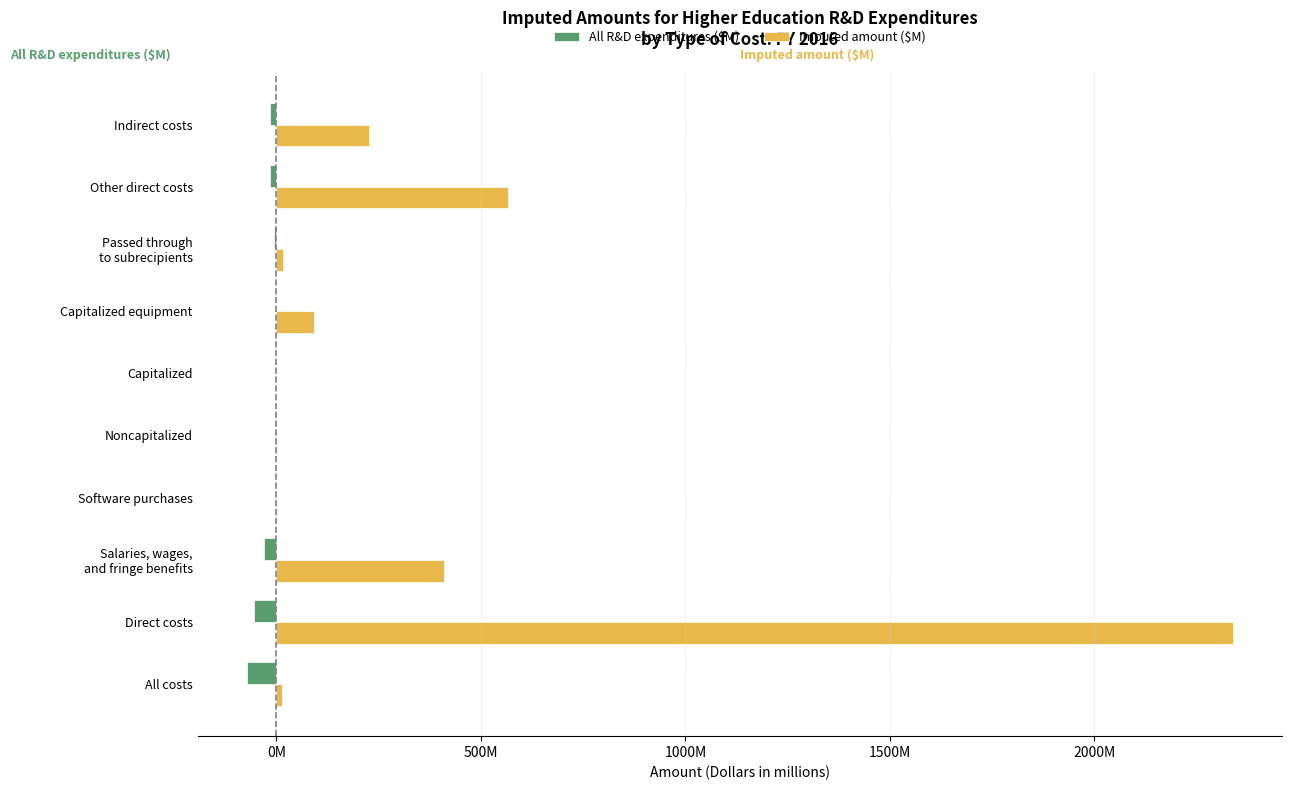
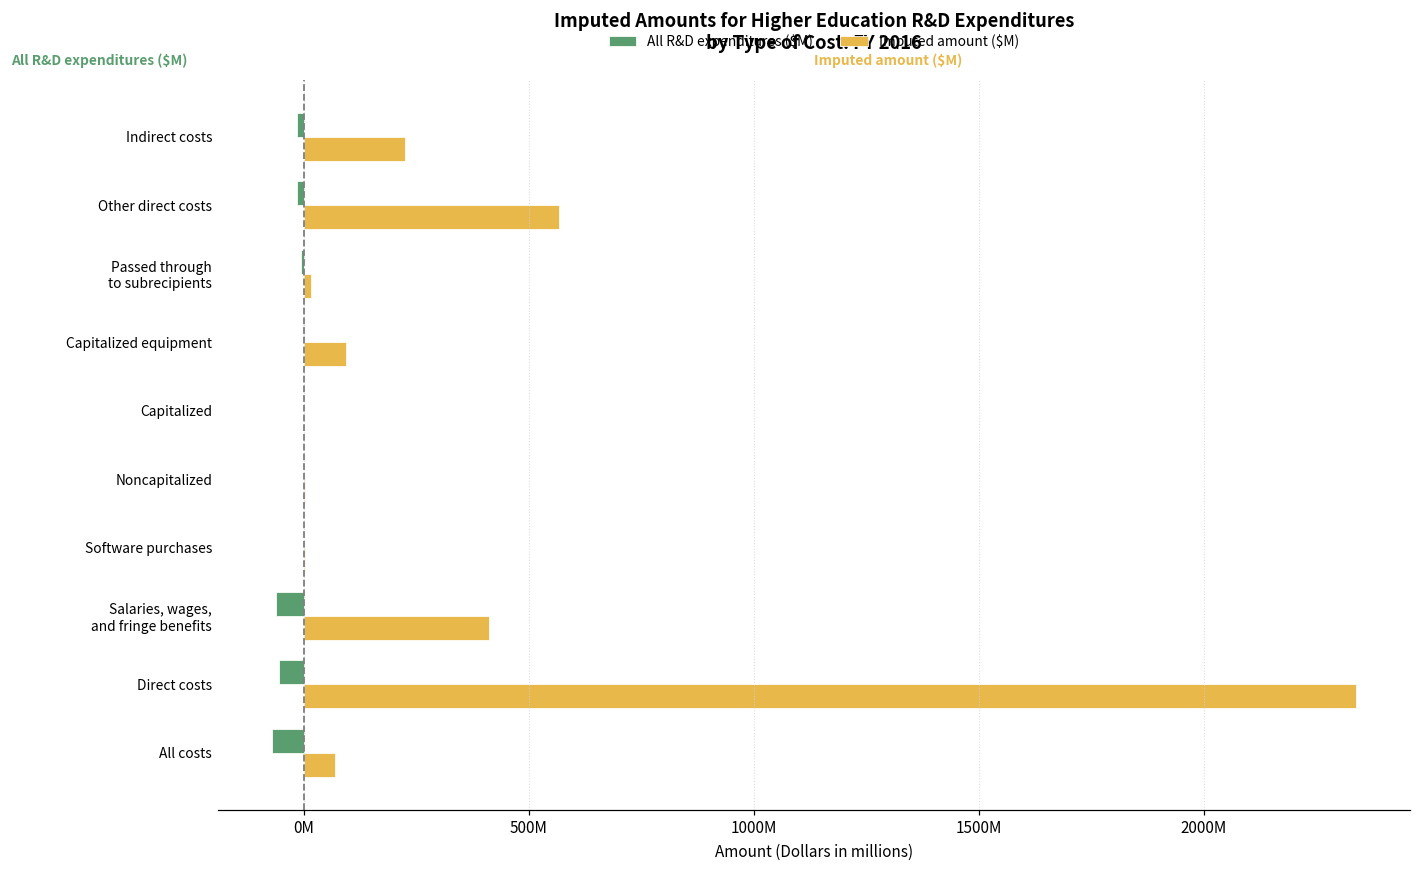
All R&D expenditures ($M), Salaries, wages, and fringe benefits: -30000000 -> -60000000
Imputed amount ($M), All costs: 10000000 -> 70000000
